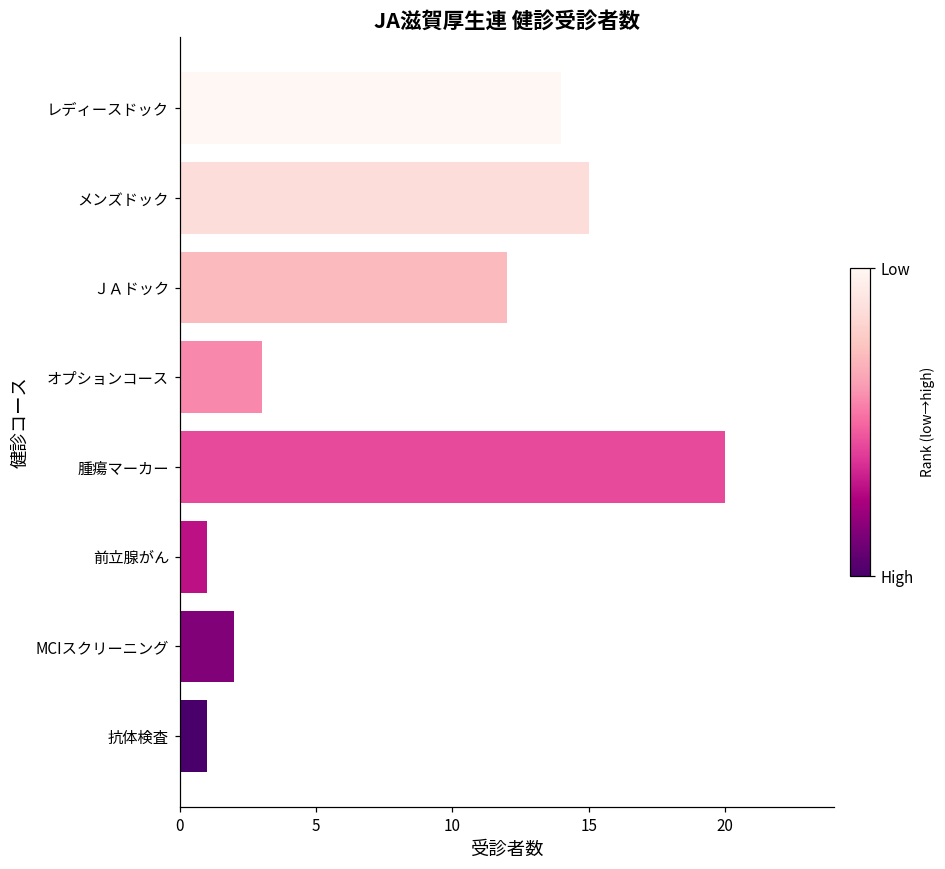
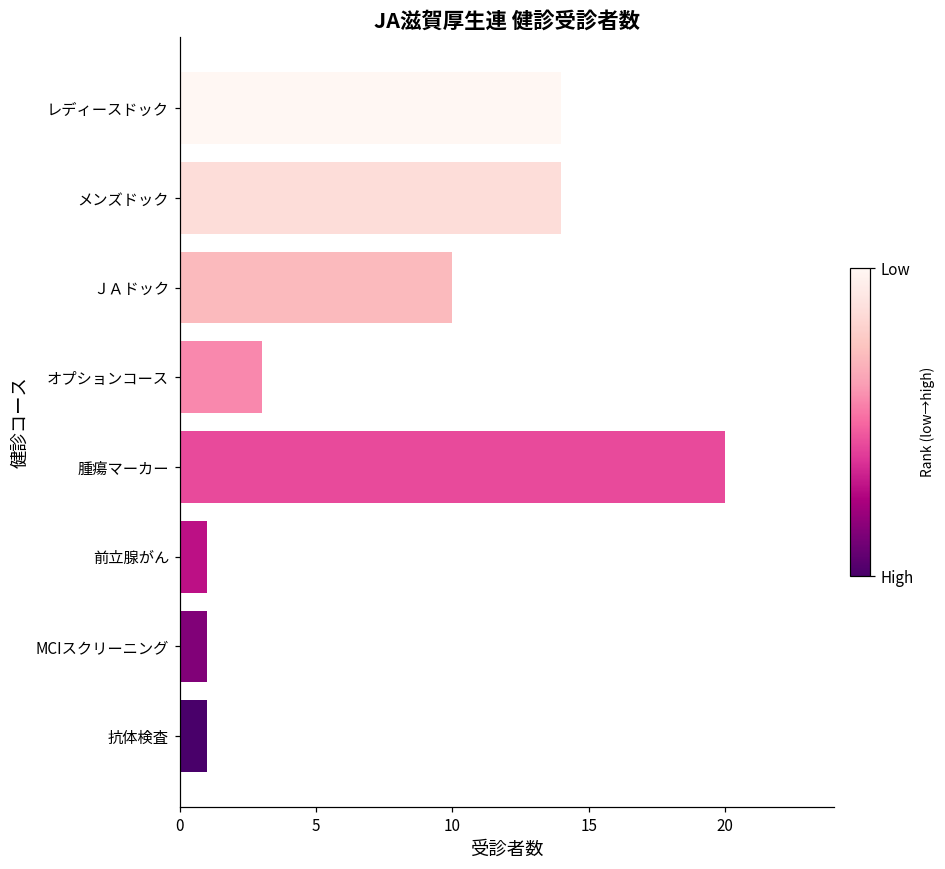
メンズドック: 15 -> 14
ＪＡドック: 12 -> 10
MCIスクリーニング: 2 -> 1
